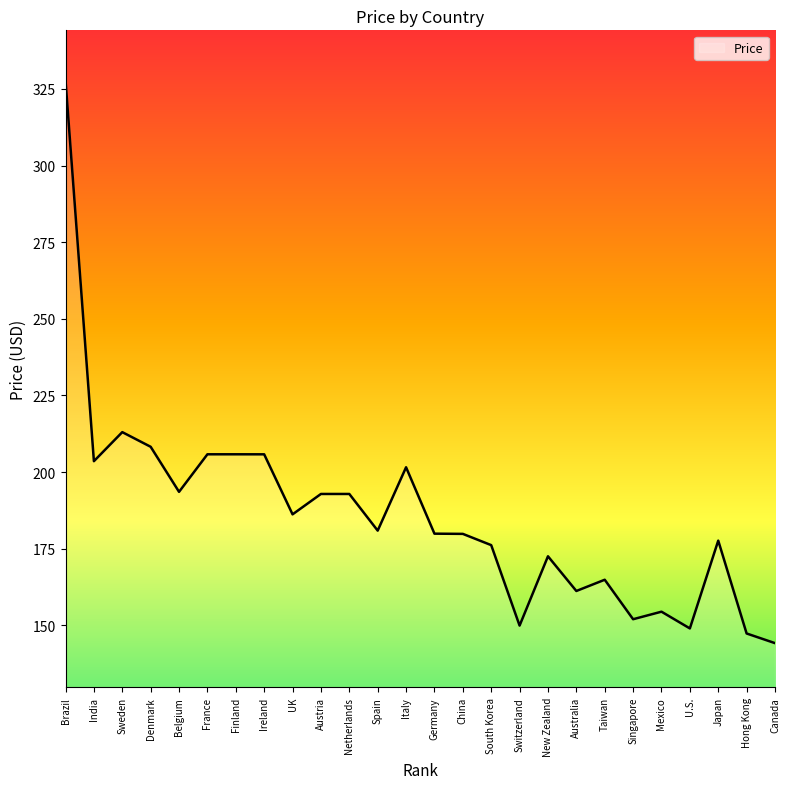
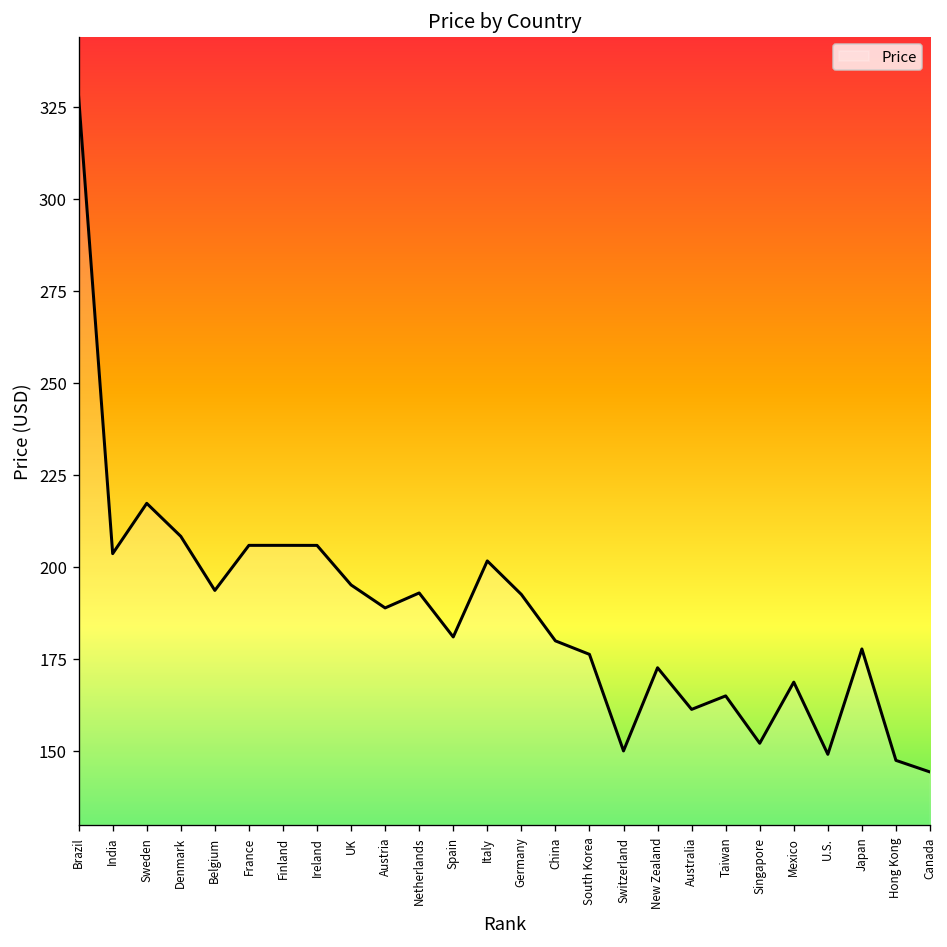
Sweden: 213 -> 217
UK: 186 -> 195
Austria: 193 -> 189
Germany: 180 -> 192
Mexico: 154 -> 169
